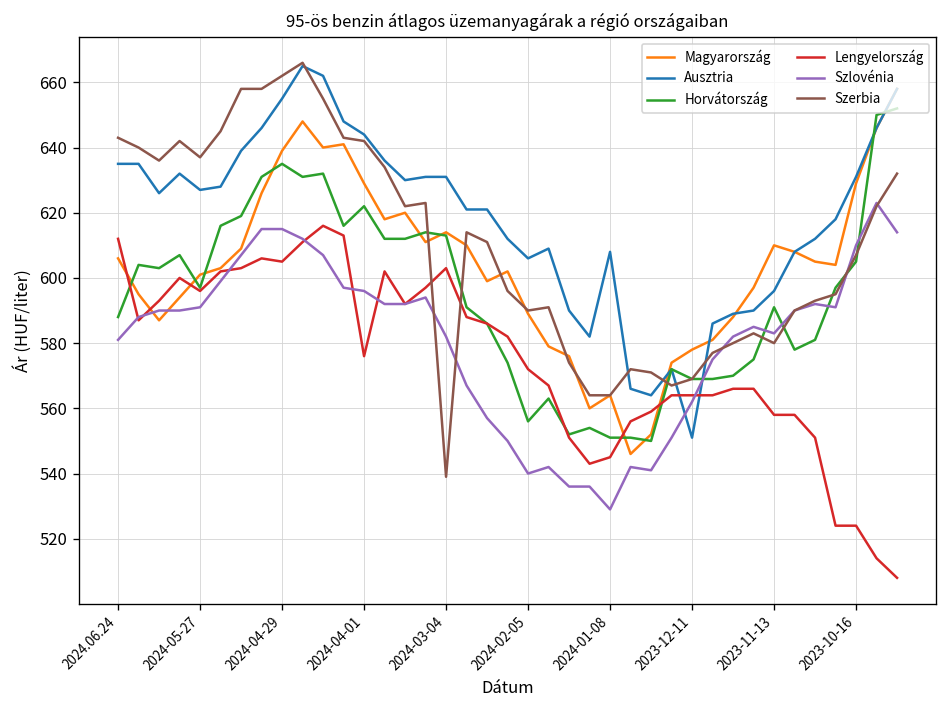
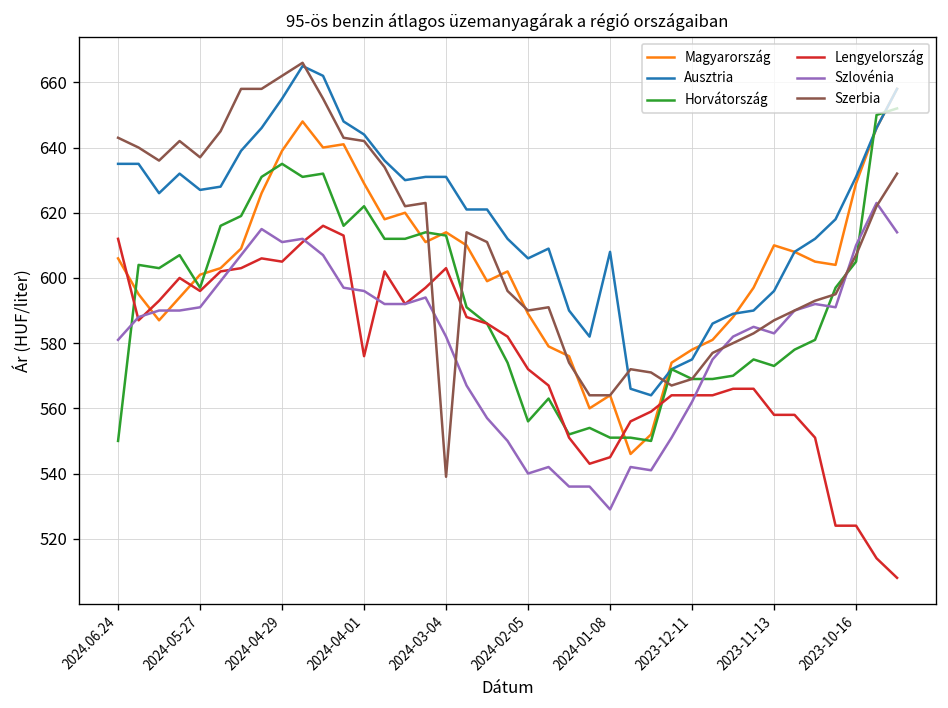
Horvátország, 2024.06.24: 588 -> 550
Szlovénia, 2024-04-29: 615 -> 611
Ausztria, 2023-12-11: 551 -> 575
Horvátország, 2023-11-13: 591 -> 573
Szerbia, 2023-11-13: 580 -> 587
